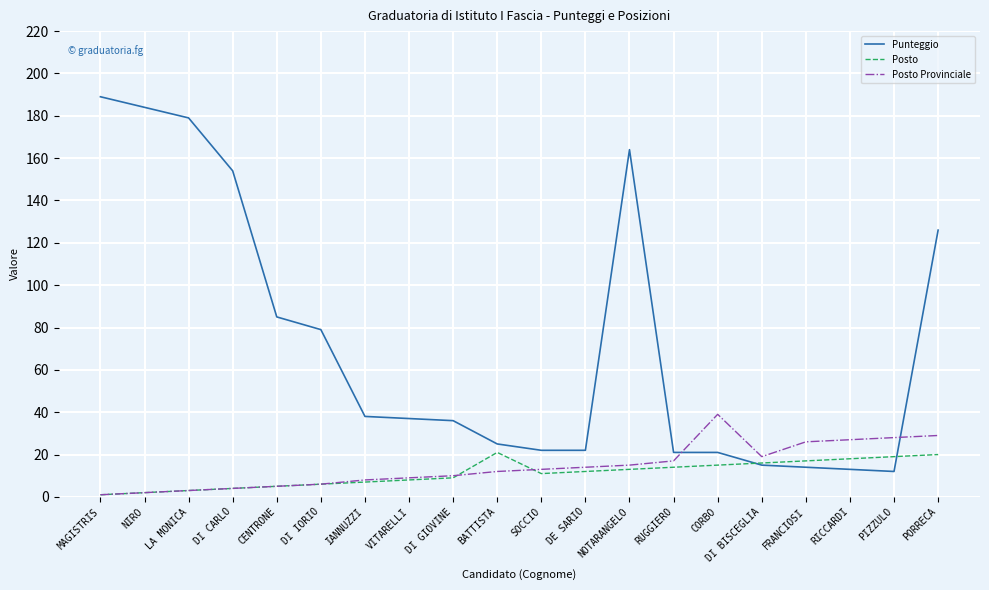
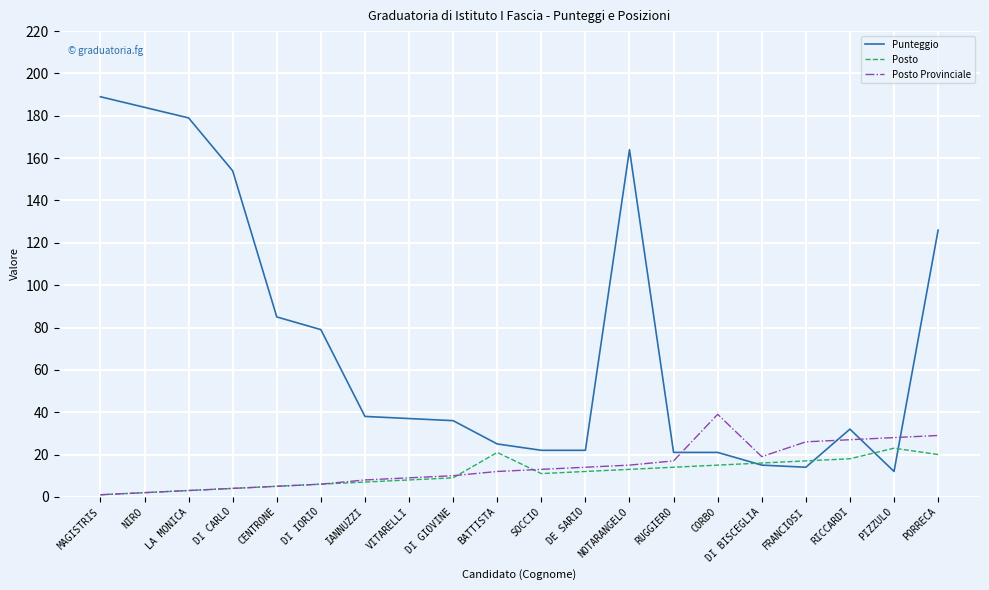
Punteggio, RICCARDI: 13 -> 32
Posto, PIZZULO: 19 -> 23
